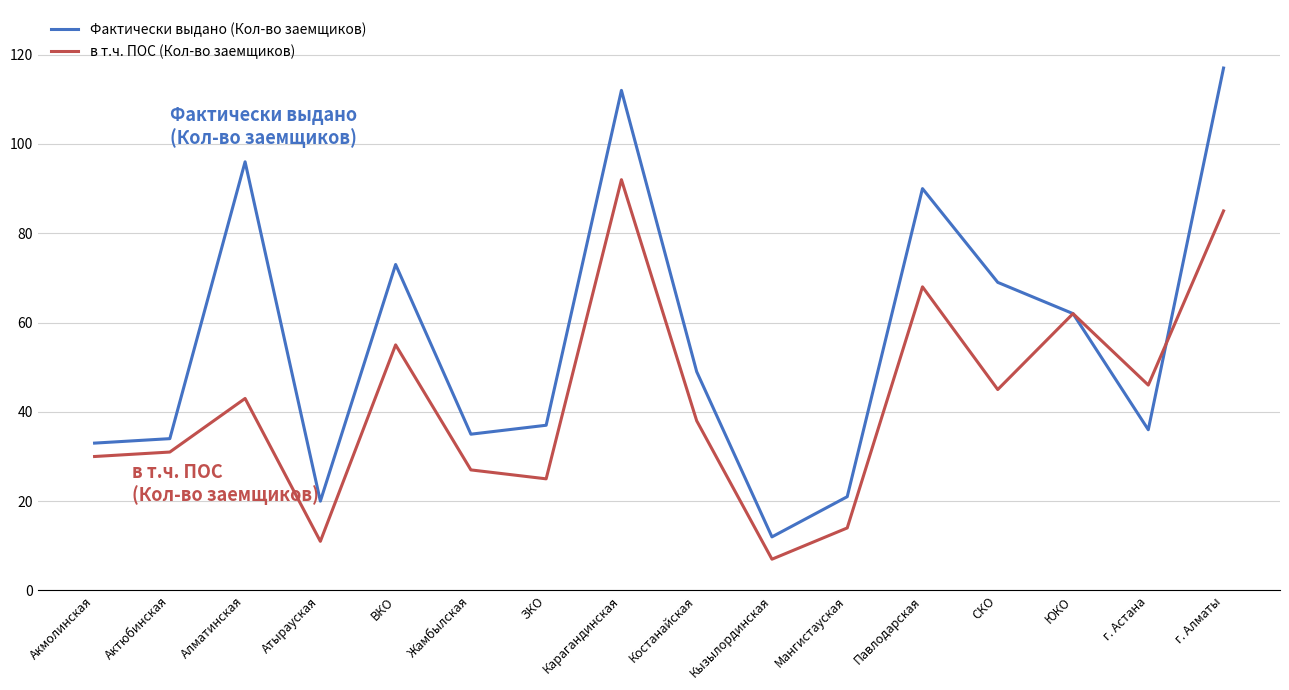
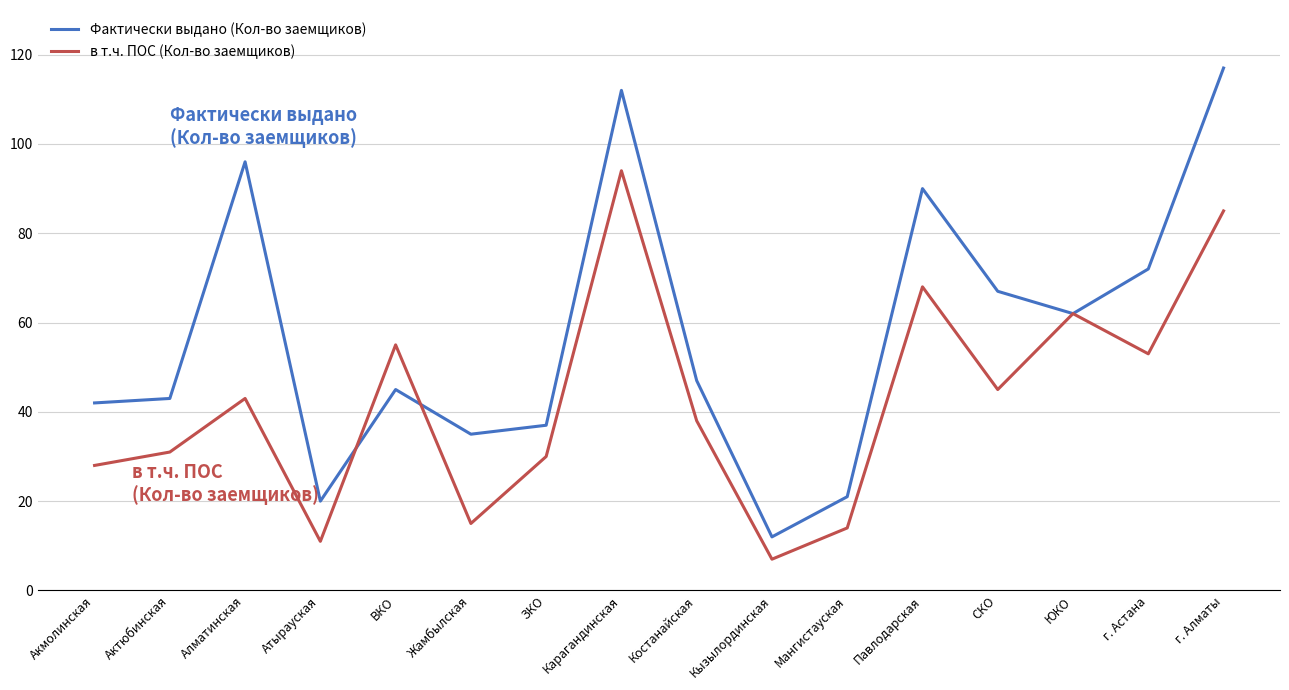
Фактически выдано (Кол-во заемщиков), Акмолинская: 33 -> 42
в т.ч. ПОС (Кол-во заемщиков), Акмолинская: 30 -> 28
Фактически выдано (Кол-во заемщиков), Актюбинская: 34 -> 43
Фактически выдано (Кол-во заемщиков), ВКО: 73 -> 45
в т.ч. ПОС (Кол-во заемщиков), Жамбылская: 27 -> 15
в т.ч. ПОС (Кол-во заемщиков), ЗКО: 25 -> 30
в т.ч. ПОС (Кол-во заемщиков), Карагандинская: 92 -> 94
Фактически выдано (Кол-во заемщиков), Костанайская: 49 -> 47
Фактически выдано (Кол-во заемщиков), СКО: 69 -> 67
Фактически выдано (Кол-во заемщиков), г. Астана: 36 -> 72
в т.ч. ПОС (Кол-во заемщиков), г. Астана: 46 -> 53
